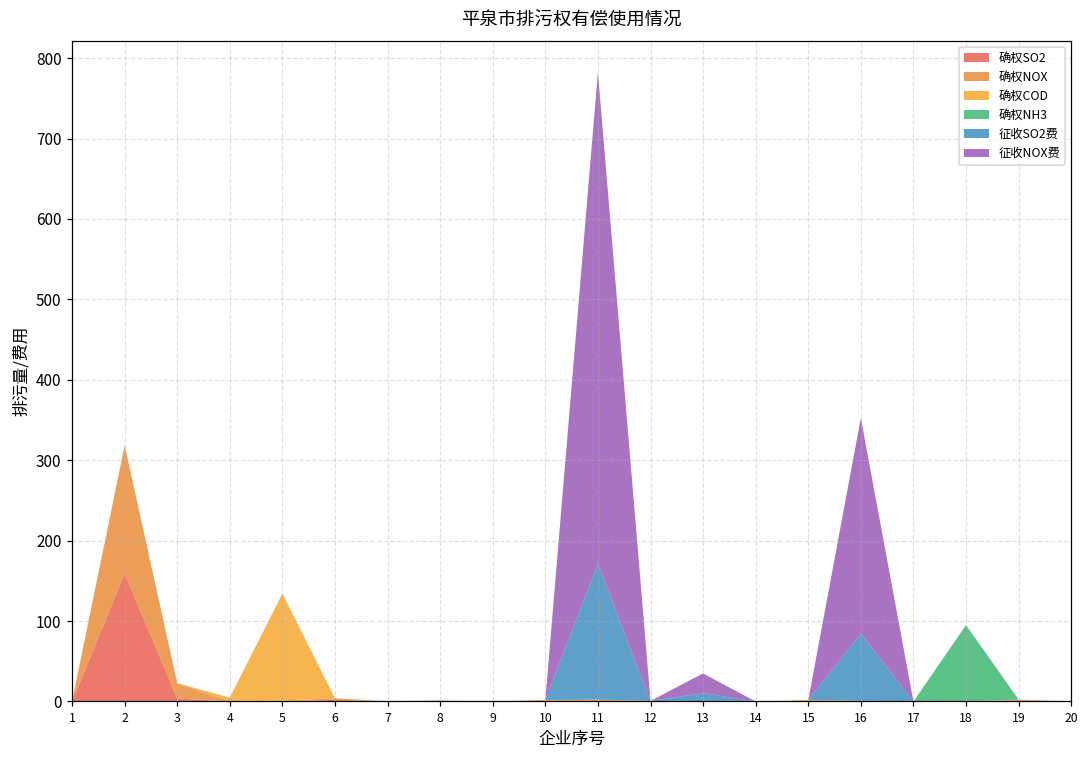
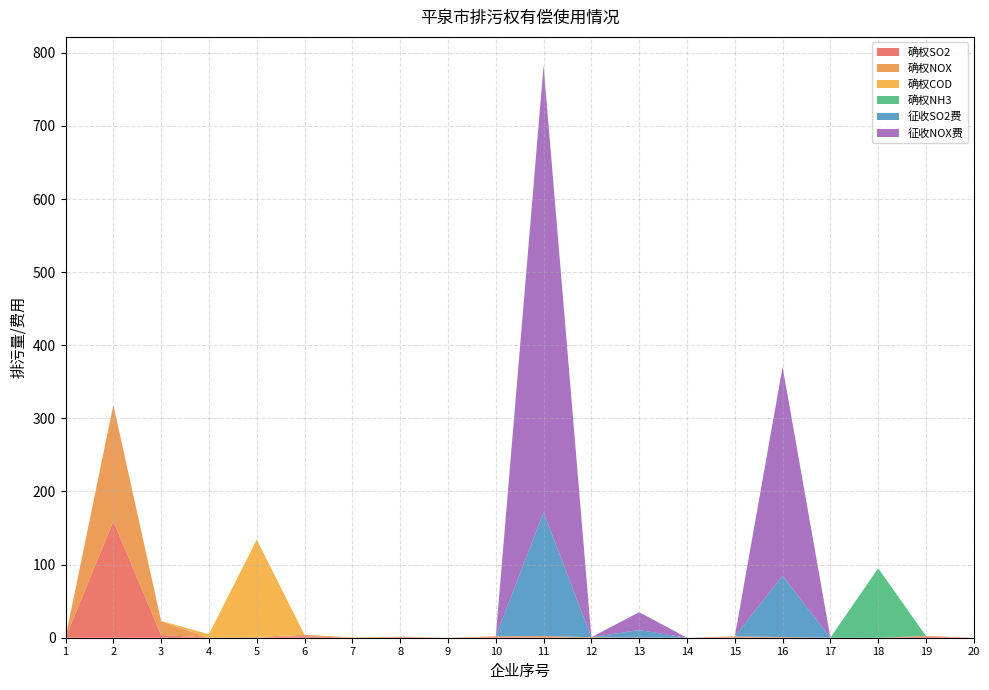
征收NOX费, 16: 270 -> 290
